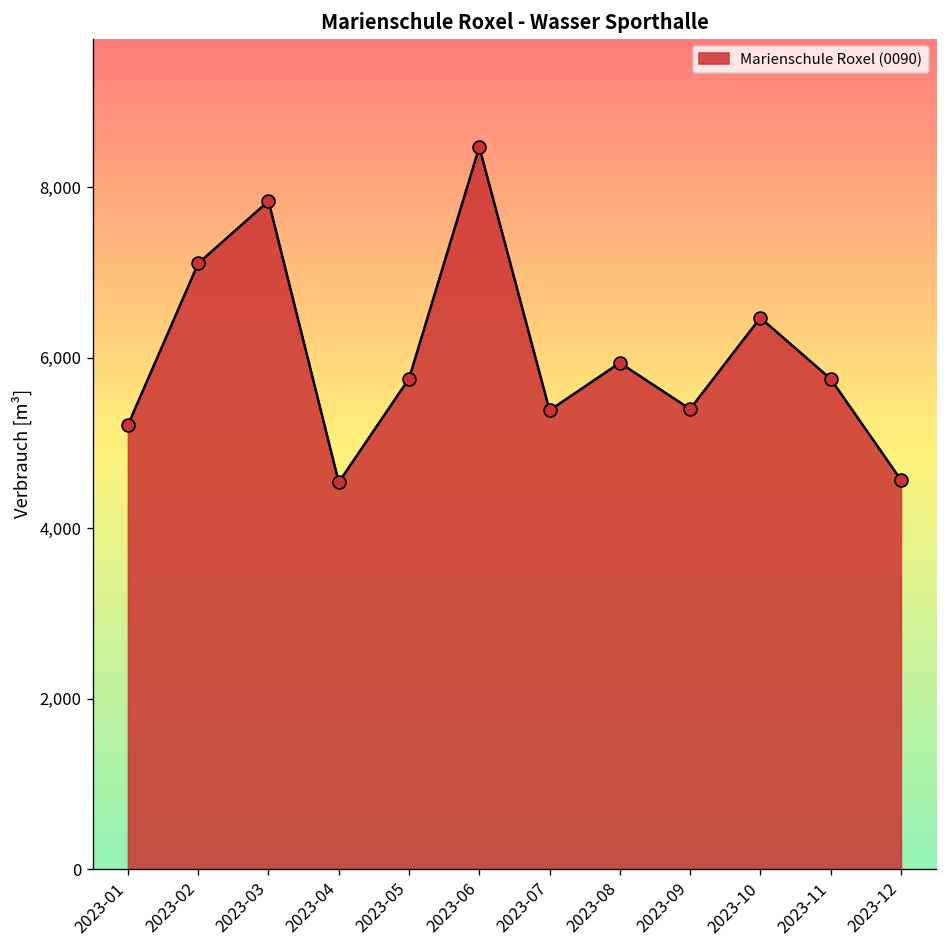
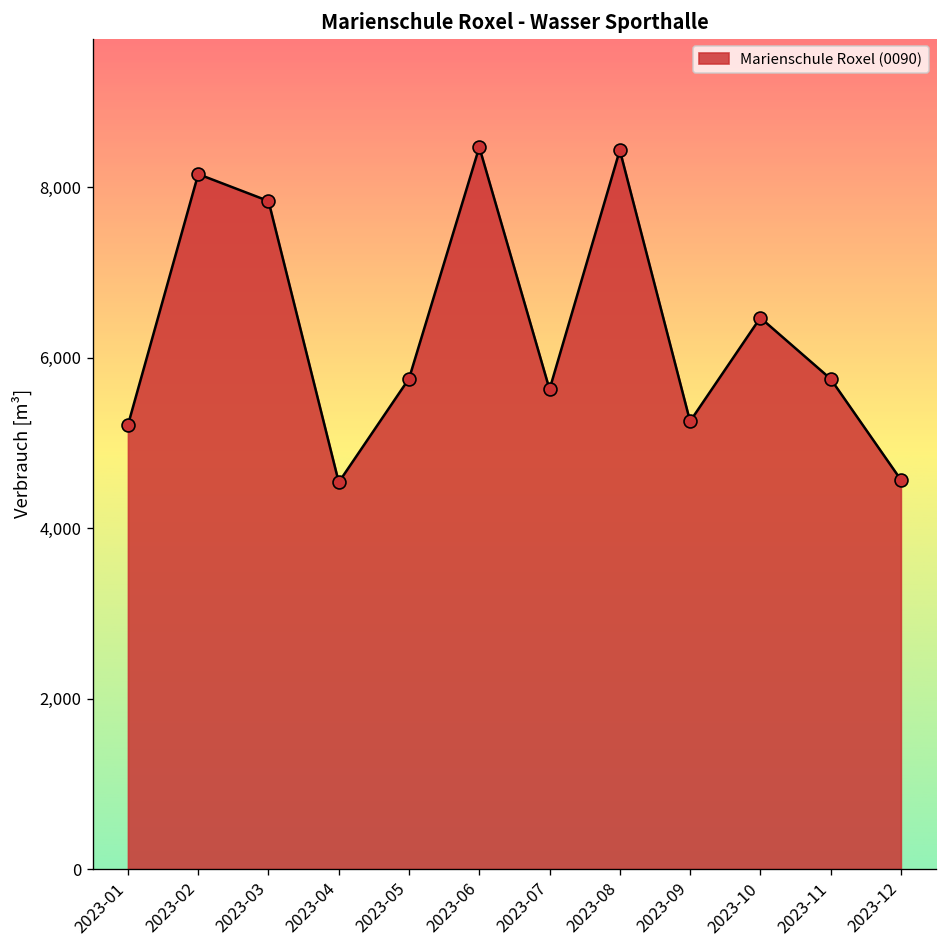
2023-02: 7,100 -> 8,200
2023-07: 5,400 -> 5,600
2023-08: 5,900 -> 8,400
2023-09: 5,400 -> 5,300
